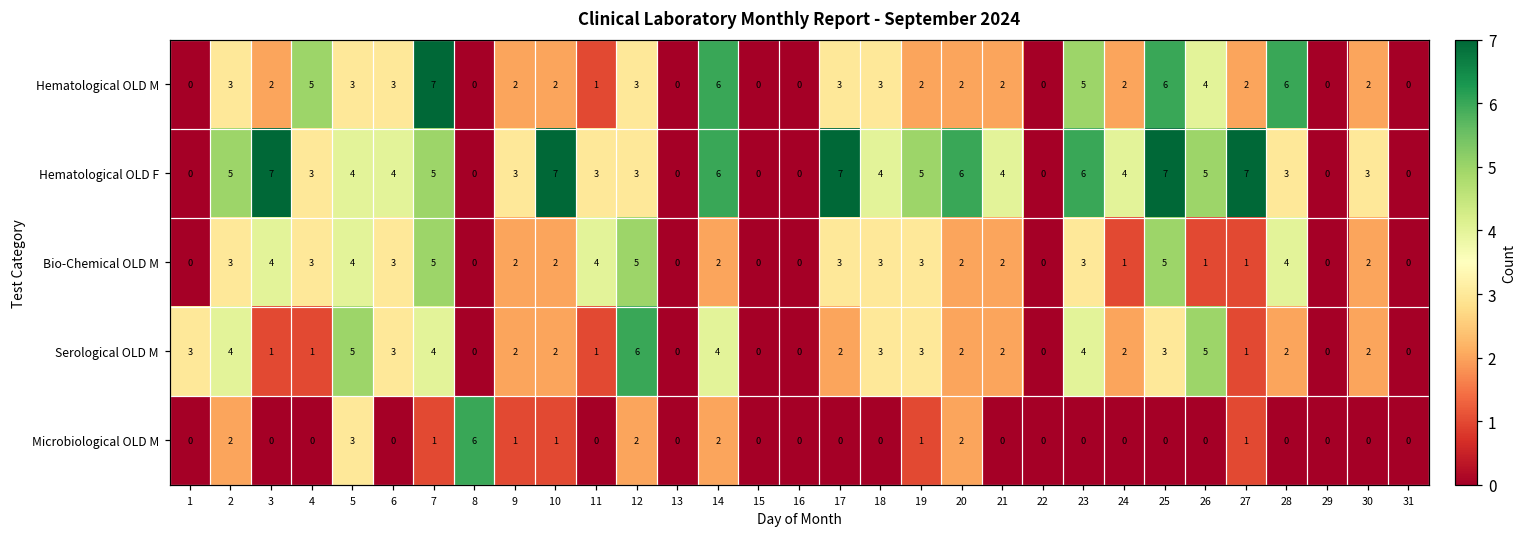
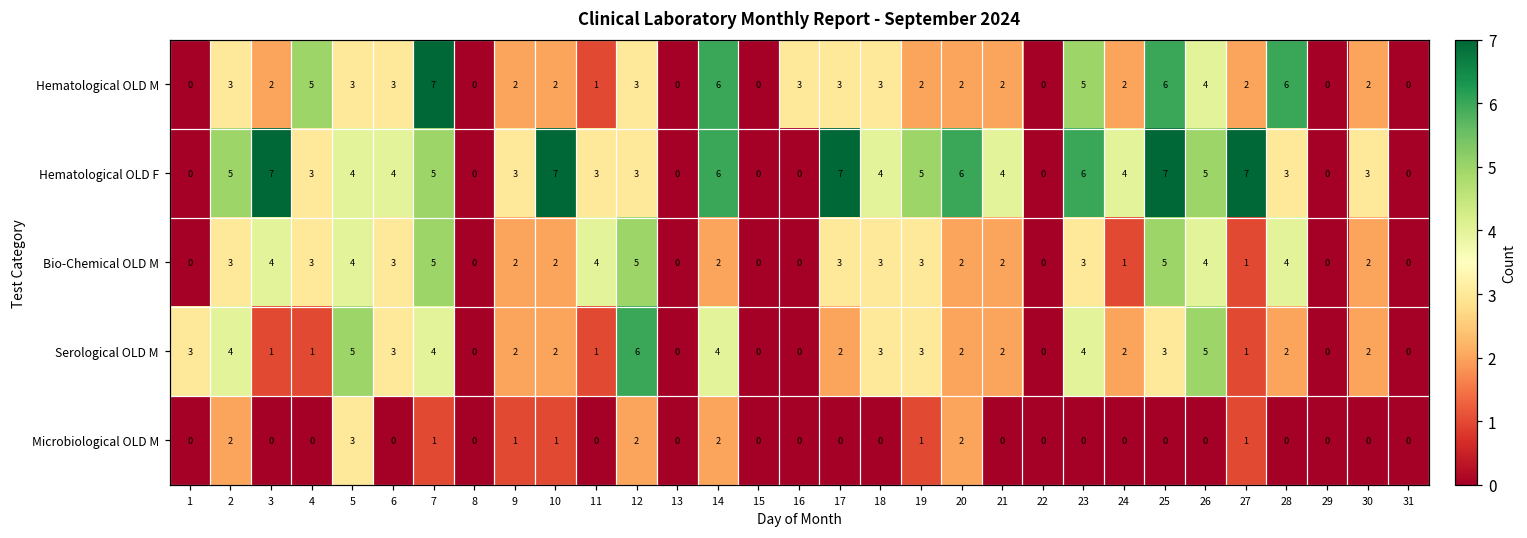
Hematological OLD M, 16: 0 -> 3
Bio-Chemical OLD M, 26: 1 -> 4
Microbiological OLD M, 8: 6 -> 0
